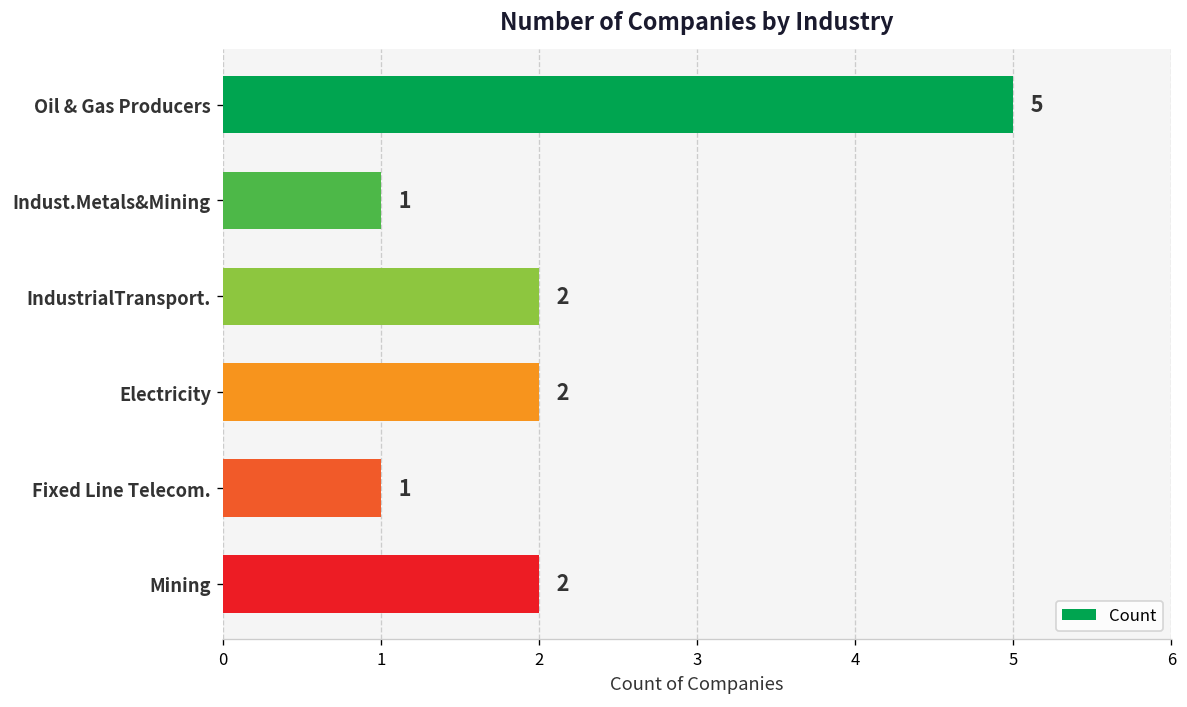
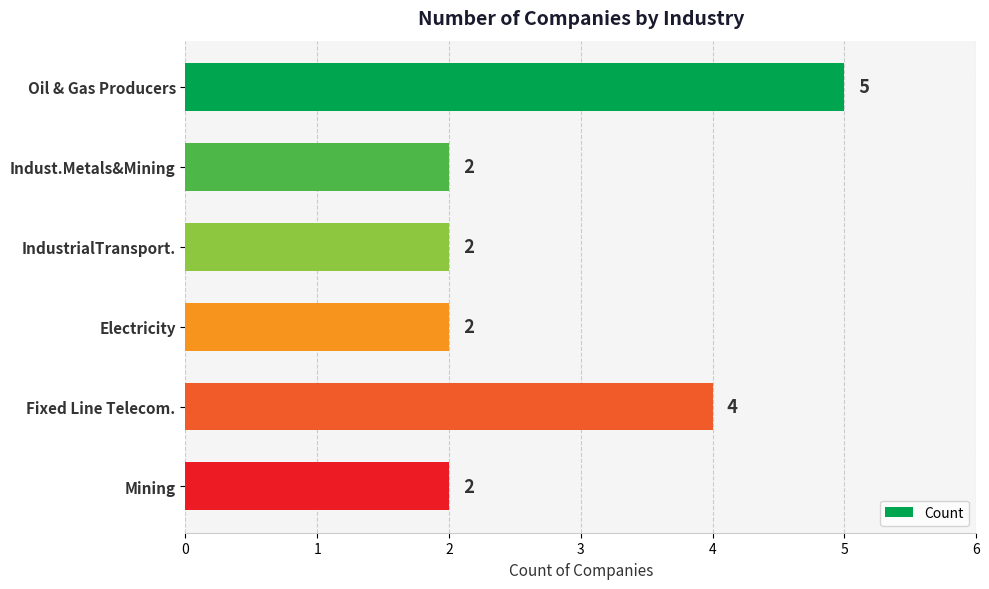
Indust.Metals&Mining: 1 -> 2
Fixed Line Telecom.: 1 -> 4
